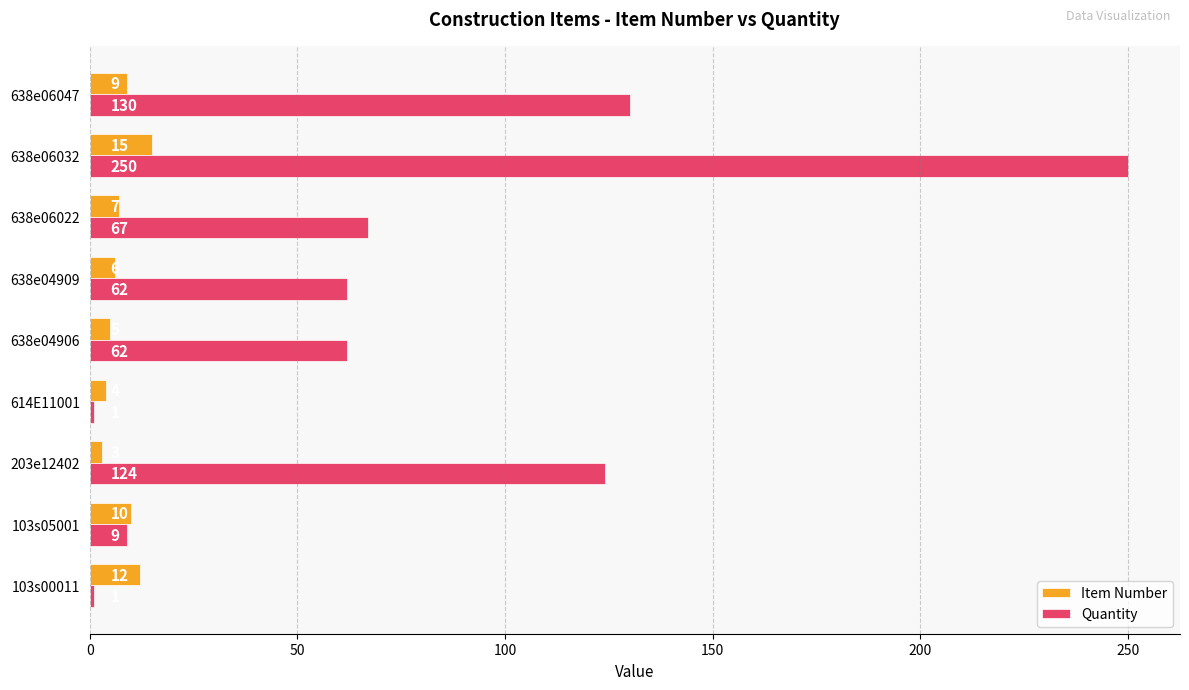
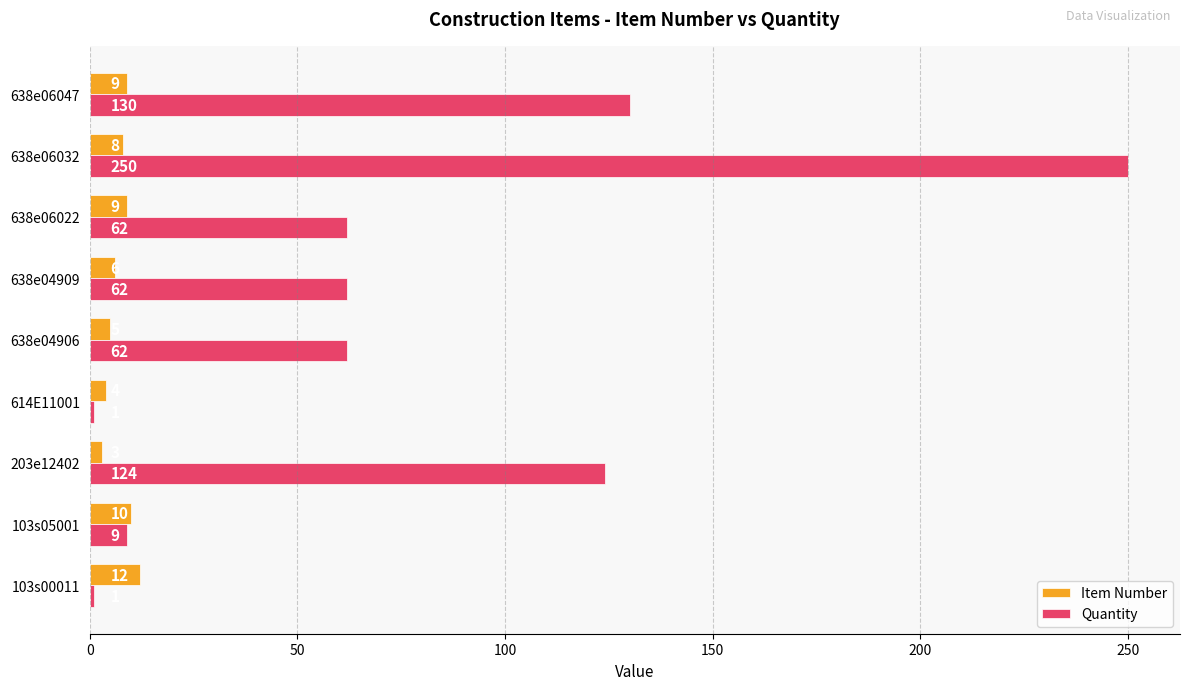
Item Number, 638e06032: 15 -> 8
Item Number, 638e06022: 7 -> 9
Quantity, 638e06022: 67 -> 62
